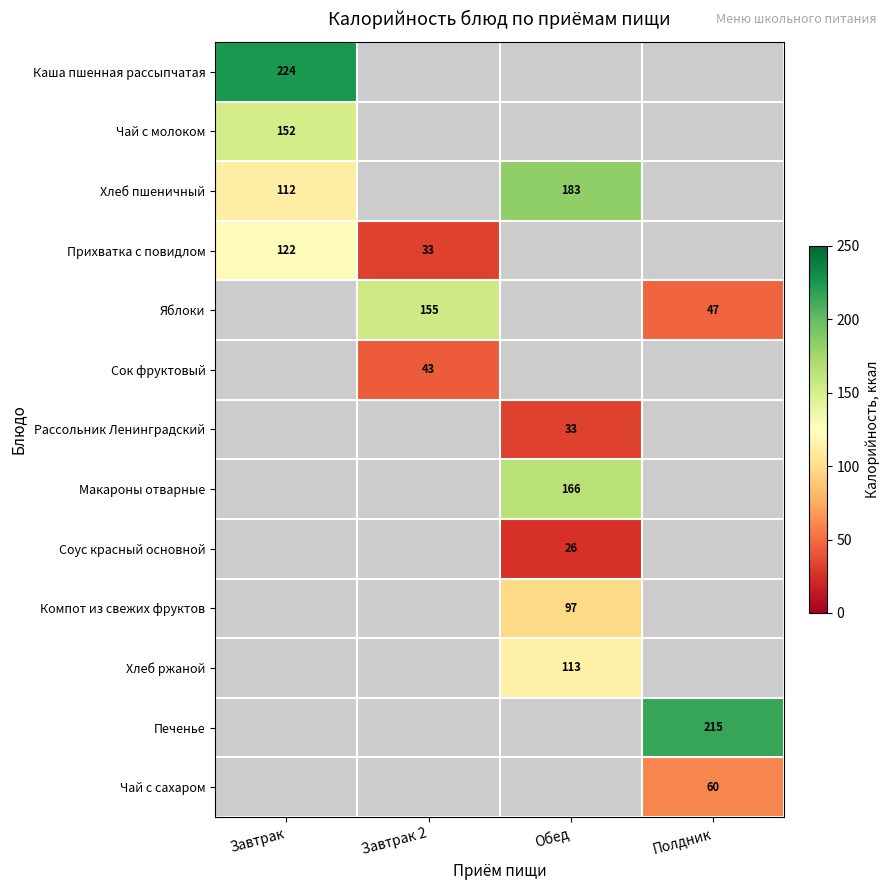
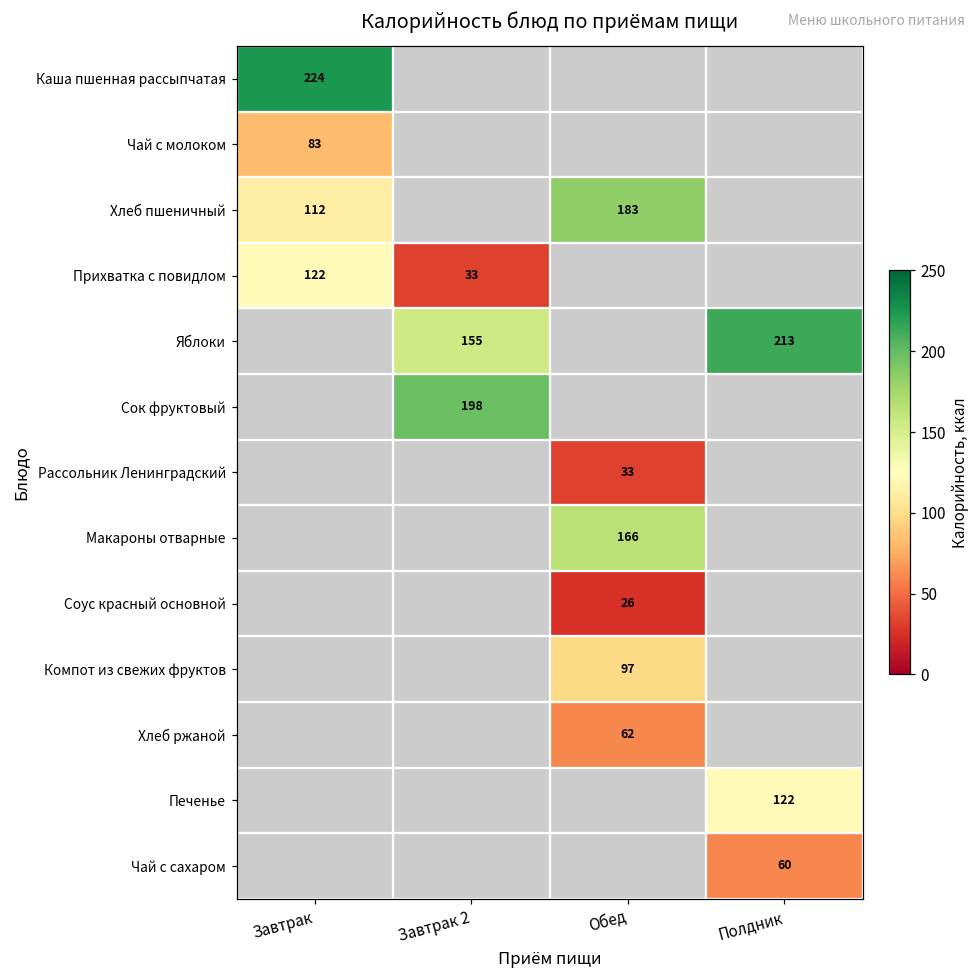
Чай с молоком, Завтрак: 152 -> 83
Яблоки, Полдник: 47 -> 213
Сок фруктовый, Завтрак 2: 43 -> 198
Хлеб ржаной, Обед: 113 -> 62
Печенье, Полдник: 215 -> 122
